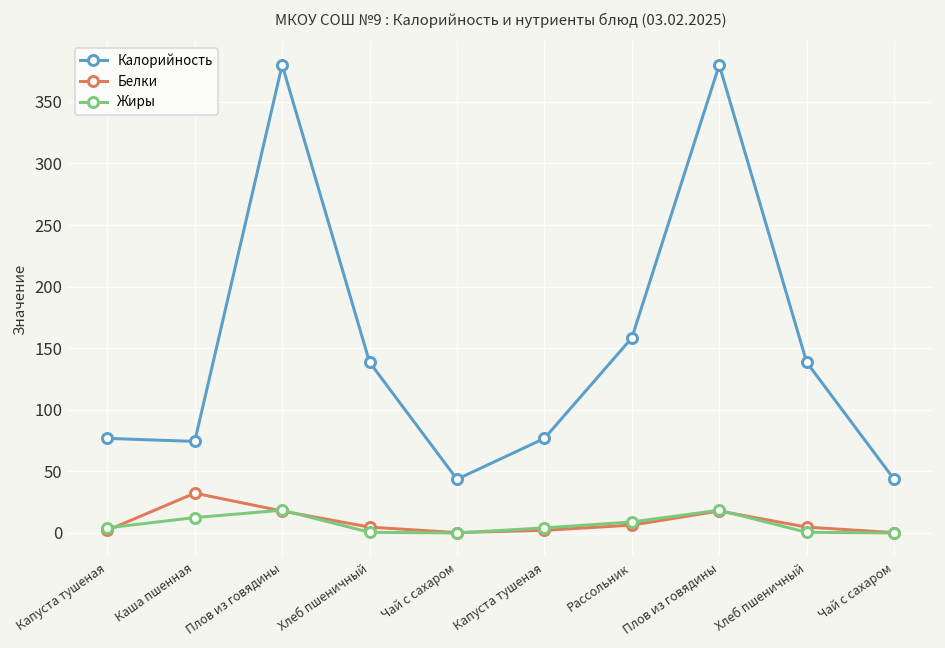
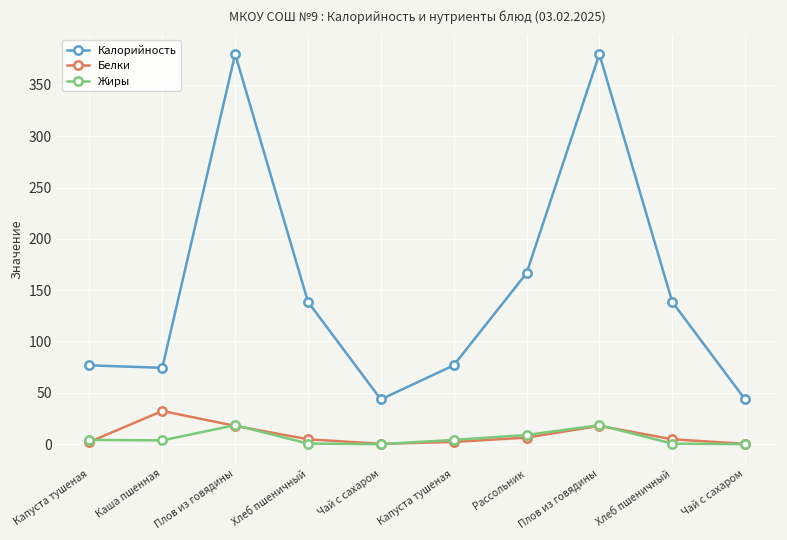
Жиры, Каша пшенная: 12 -> 4
Калорийность, Рассольник: 158 -> 166
